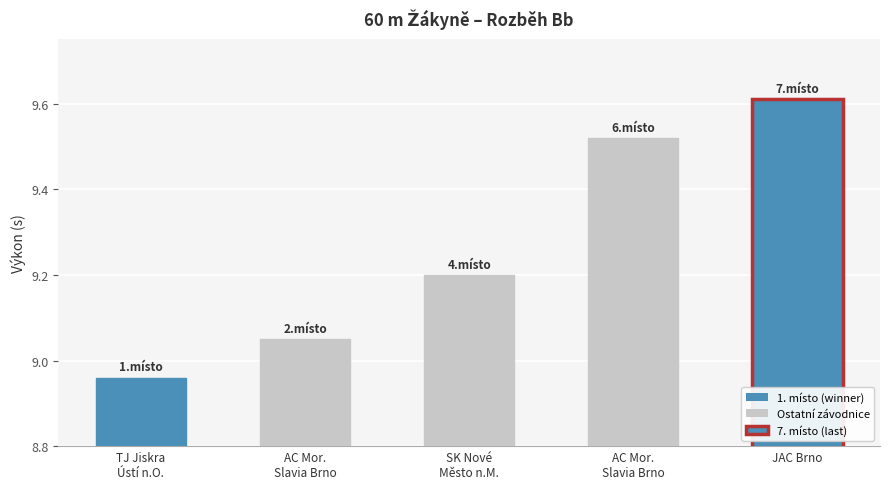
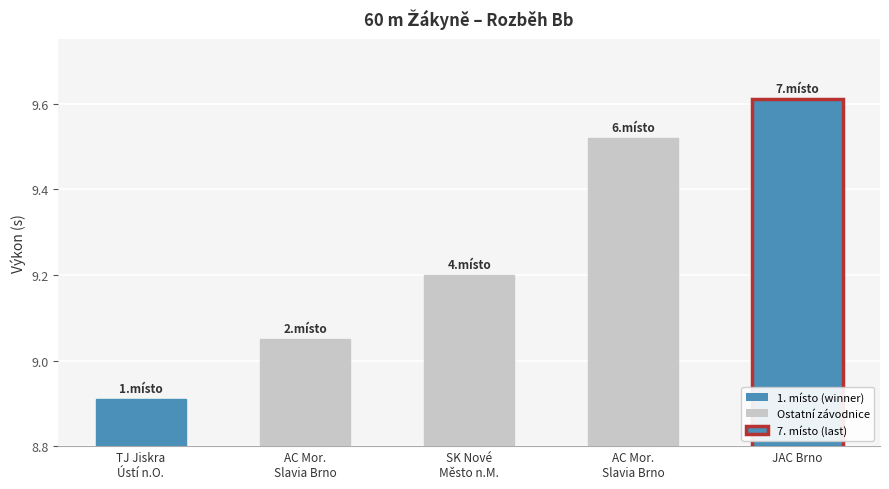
TJ Jiskra Ústí n.O.: 8.96 -> 8.91
